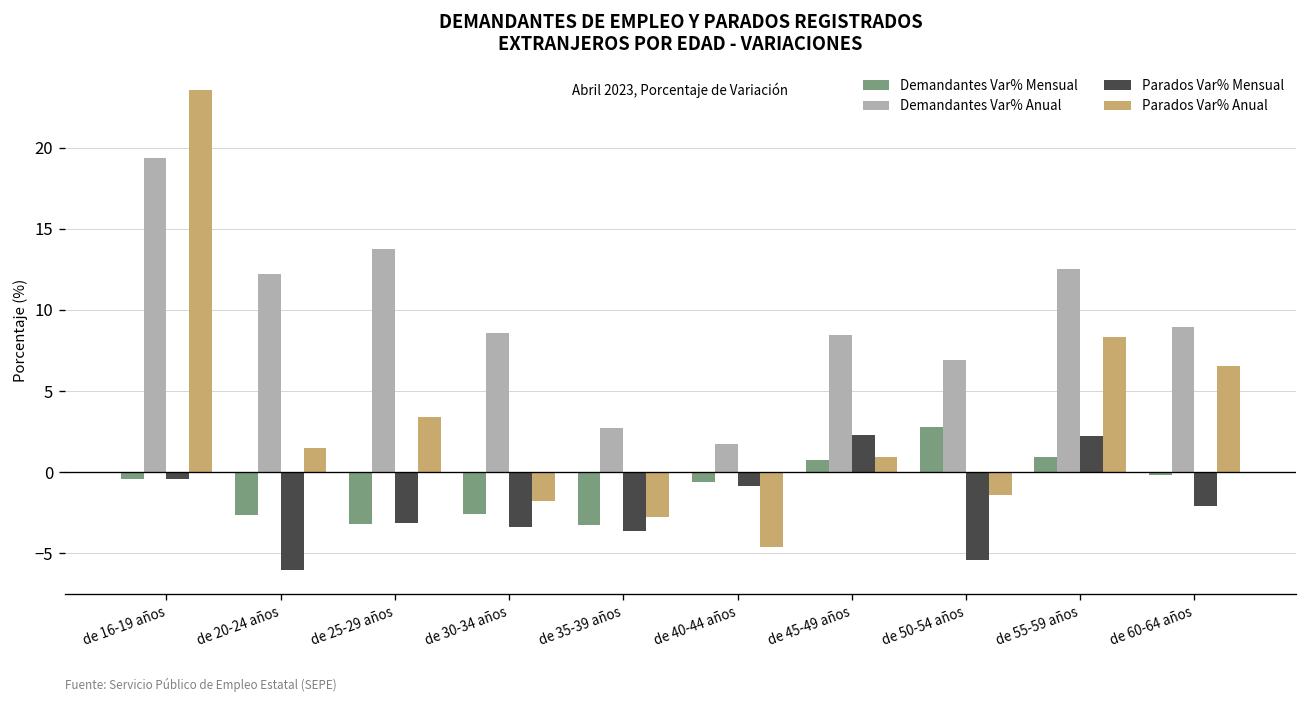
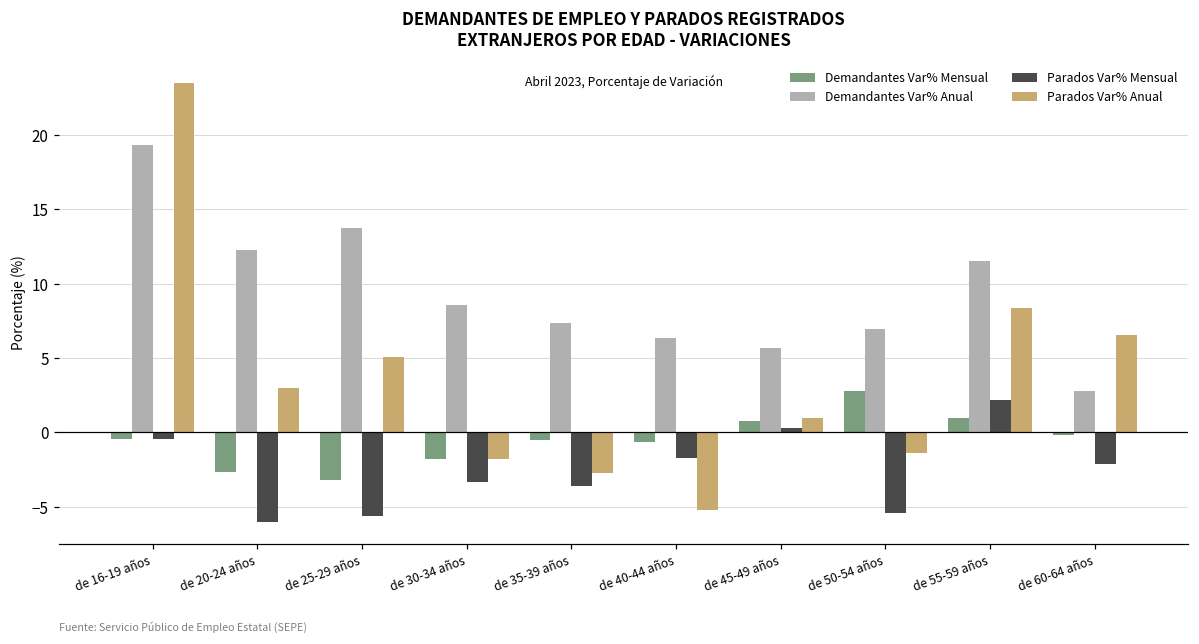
Parados Var% Anual, de 20-24 años: 1.5 -> 3.0
Parados Var% Mensual, de 25-29 años: -3.1 -> -5.6
Parados Var% Anual, de 25-29 años: 3.4 -> 5.1
Demandantes Var% Mensual, de 30-34 años: -2.6 -> -1.8
Demandantes Var% Mensual, de 35-39 años: -3.2 -> -0.5
Demandantes Var% Anual, de 35-39 años: 2.7 -> 7.4
Demandantes Var% Anual, de 40-44 años: 1.7 -> 6.3
Parados Var% Mensual, de 40-44 años: -0.9 -> -1.7
Parados Var% Anual, de 40-44 años: -4.6 -> -5.3
Demandantes Var% Anual, de 45-49 años: 8.5 -> 5.7
Parados Var% Mensual, de 45-49 años: 2.3 -> 0.3
Demandantes Var% Anual, de 55-59 años: 12.5 -> 11.5
Demandantes Var% Anual, de 60-64 años: 9.0 -> 2.8
